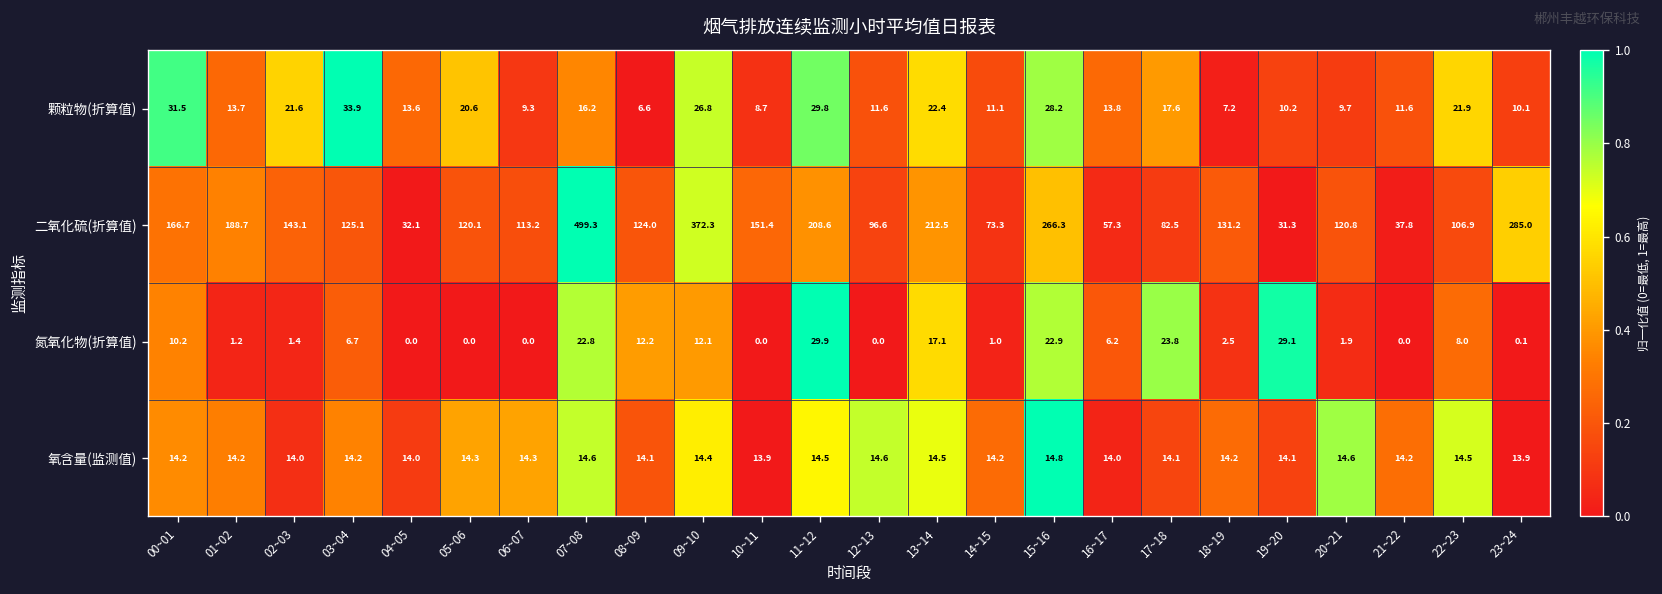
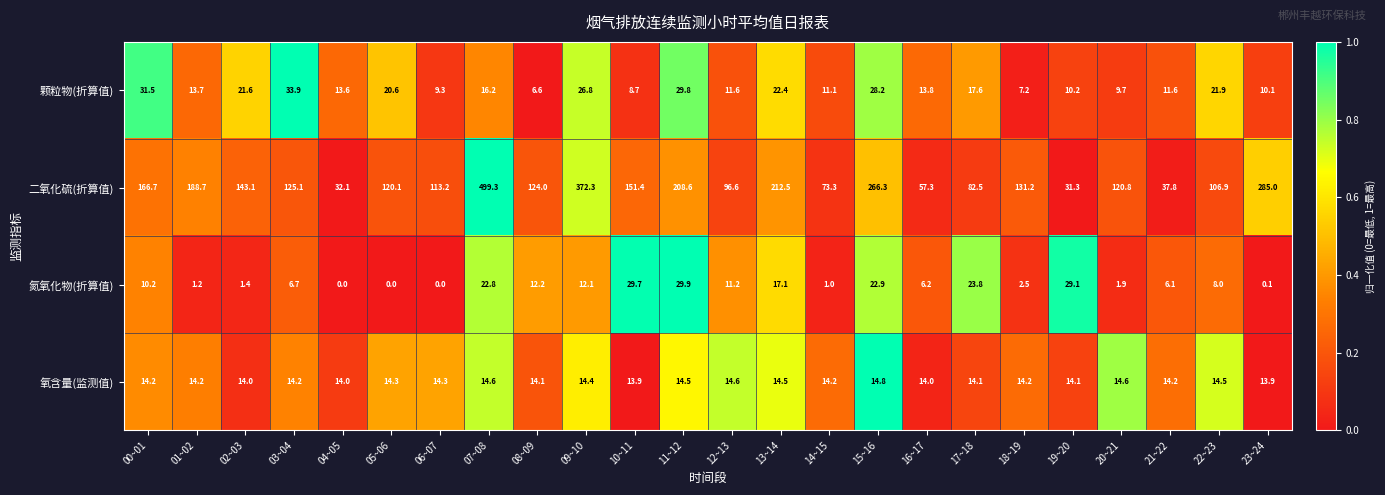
氮氧化物(折算值), 10~11: 0.0 -> 29.7
氮氧化物(折算值), 12~13: 0.0 -> 11.2
氮氧化物(折算值), 21~22: 0.0 -> 6.1
